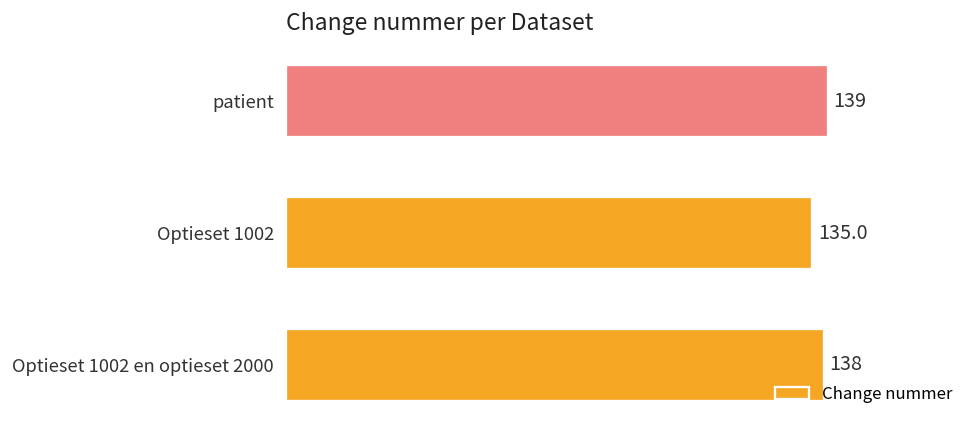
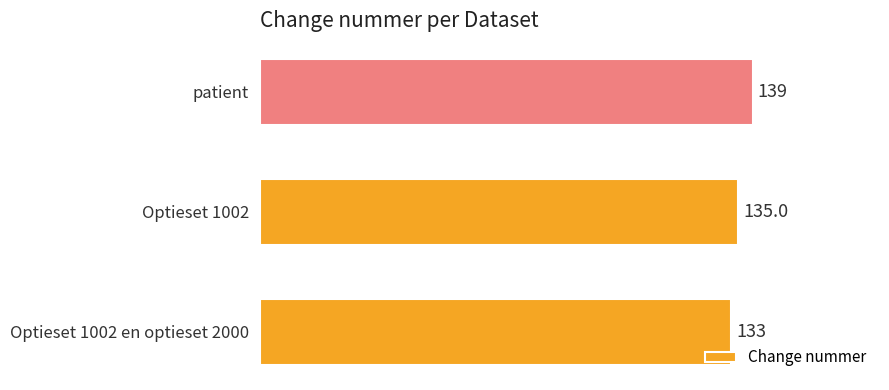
Optieset 1002 en optieset 2000: 138 -> 133
